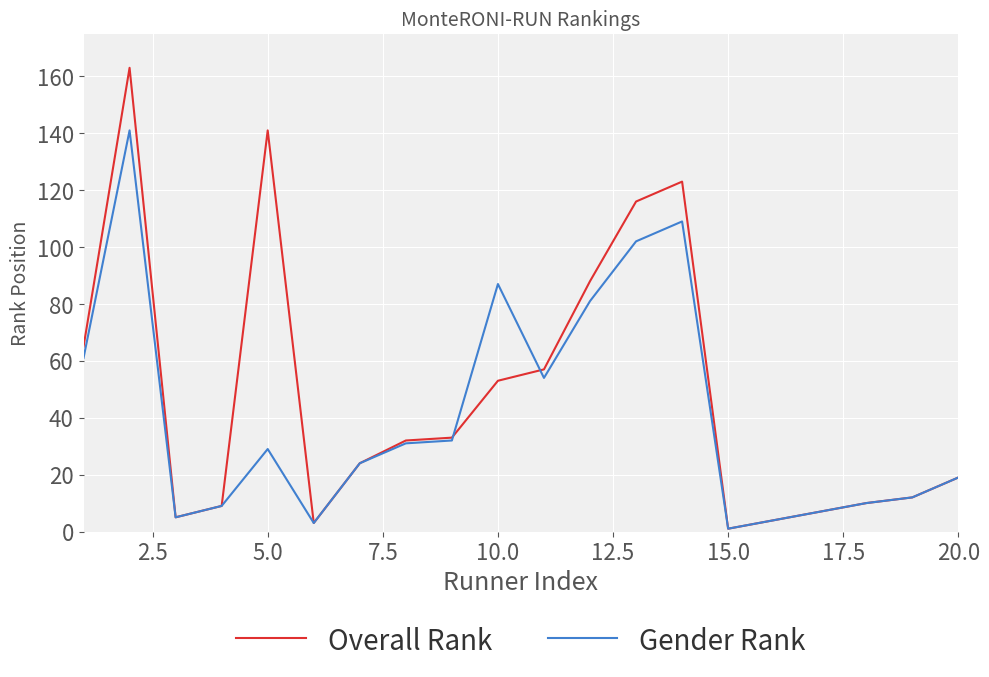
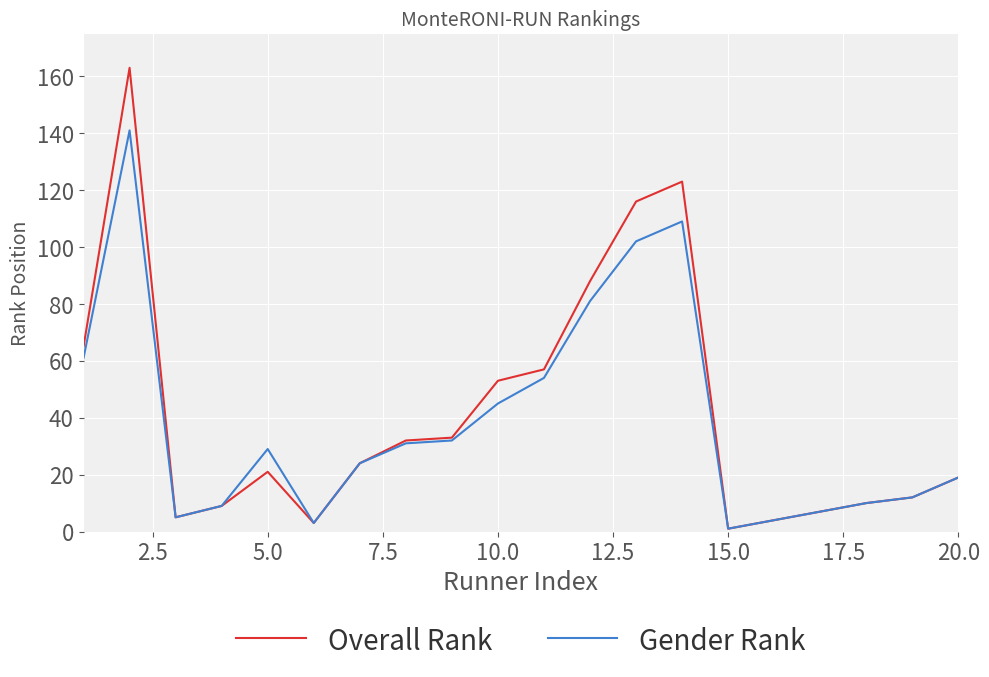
Overall Rank, 5.0: 141 -> 21
Gender Rank, 10.0: 87 -> 45
